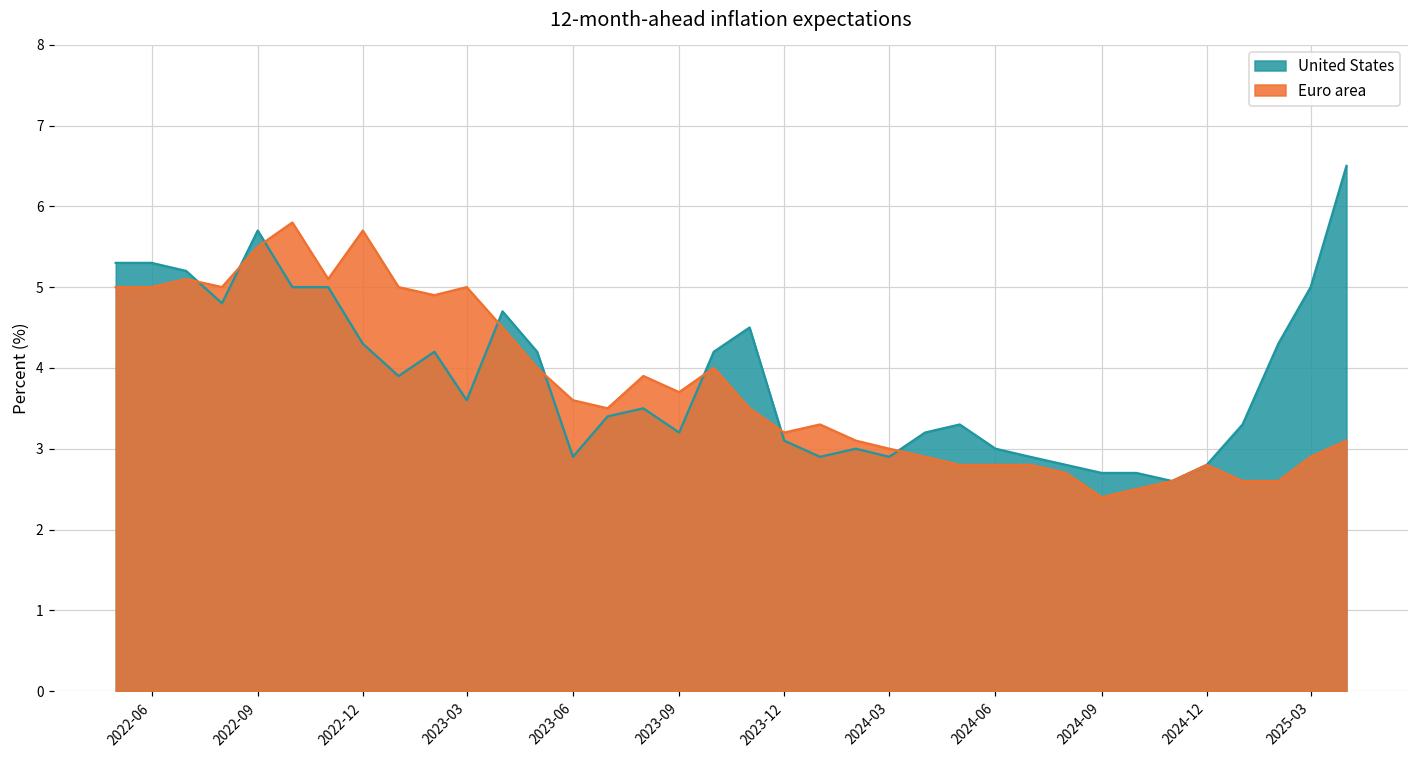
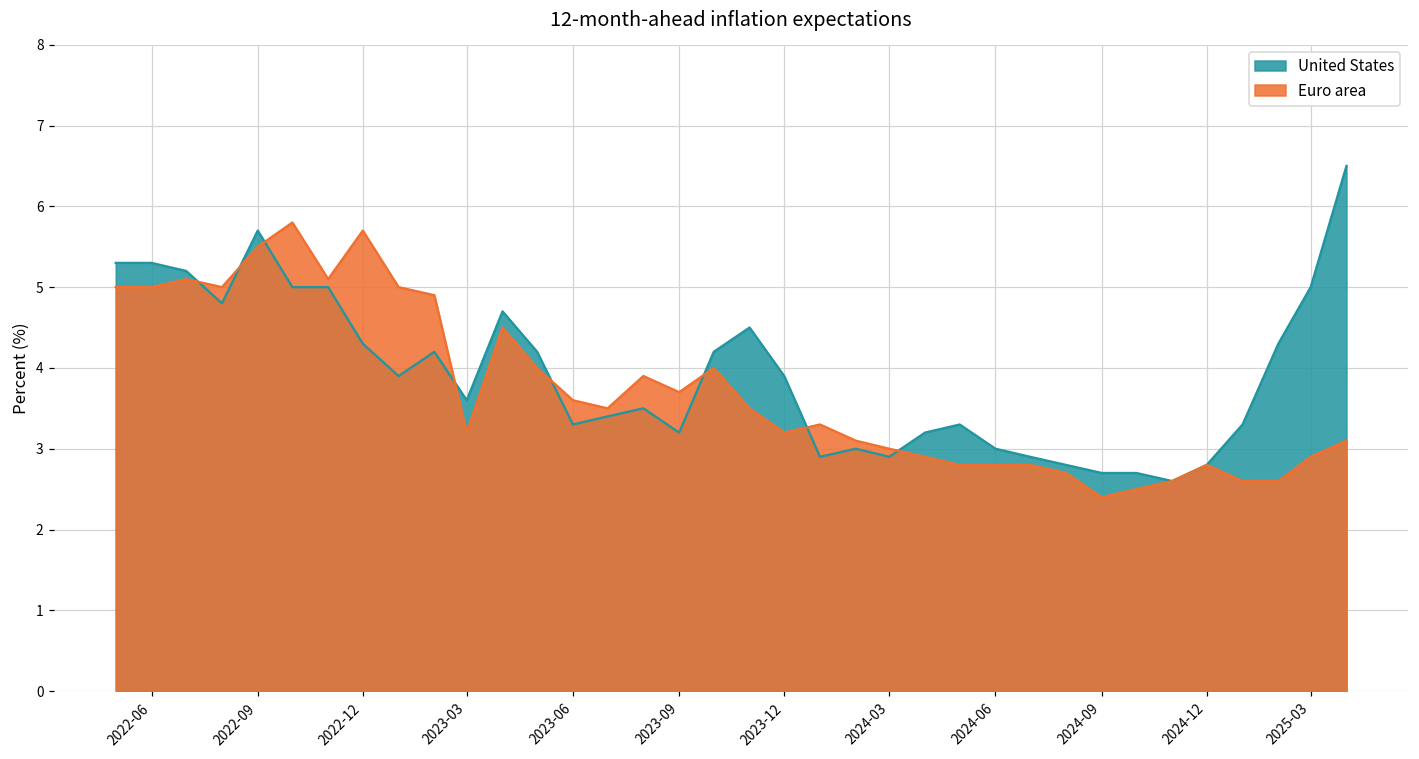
Euro area, 2023-03: 5.0 -> 3.2
United States, 2023-06: 2.9 -> 3.3
United States, 2023-12: 3.1 -> 3.9
